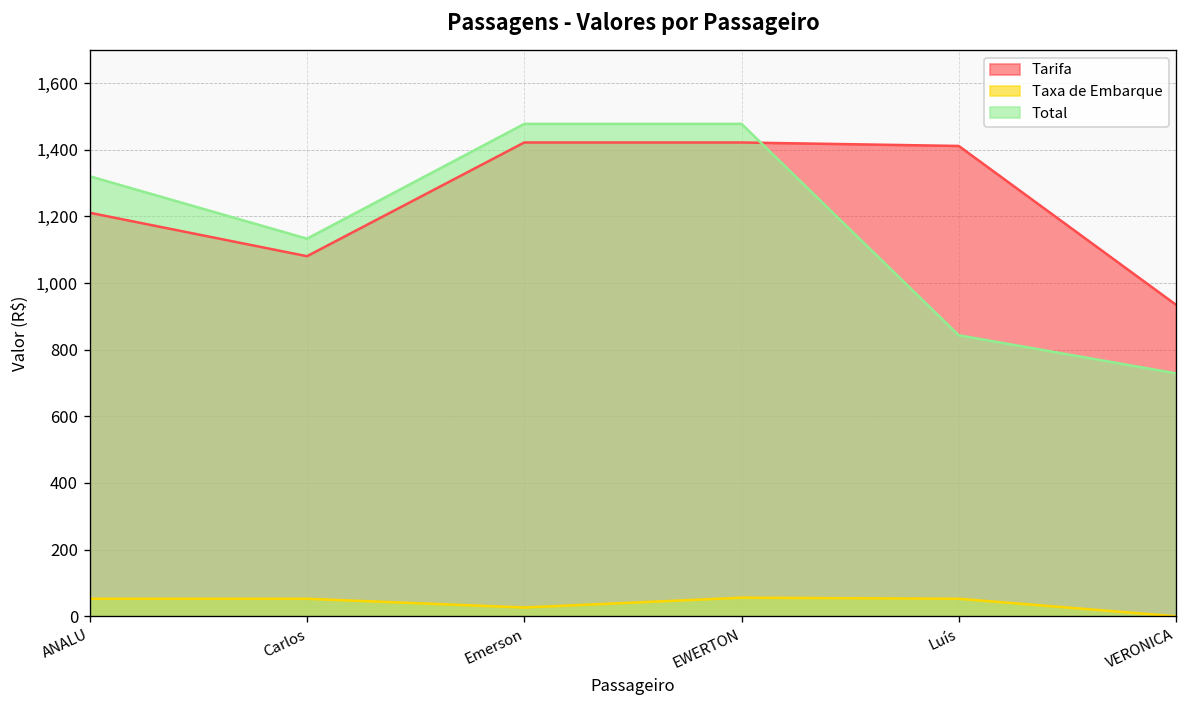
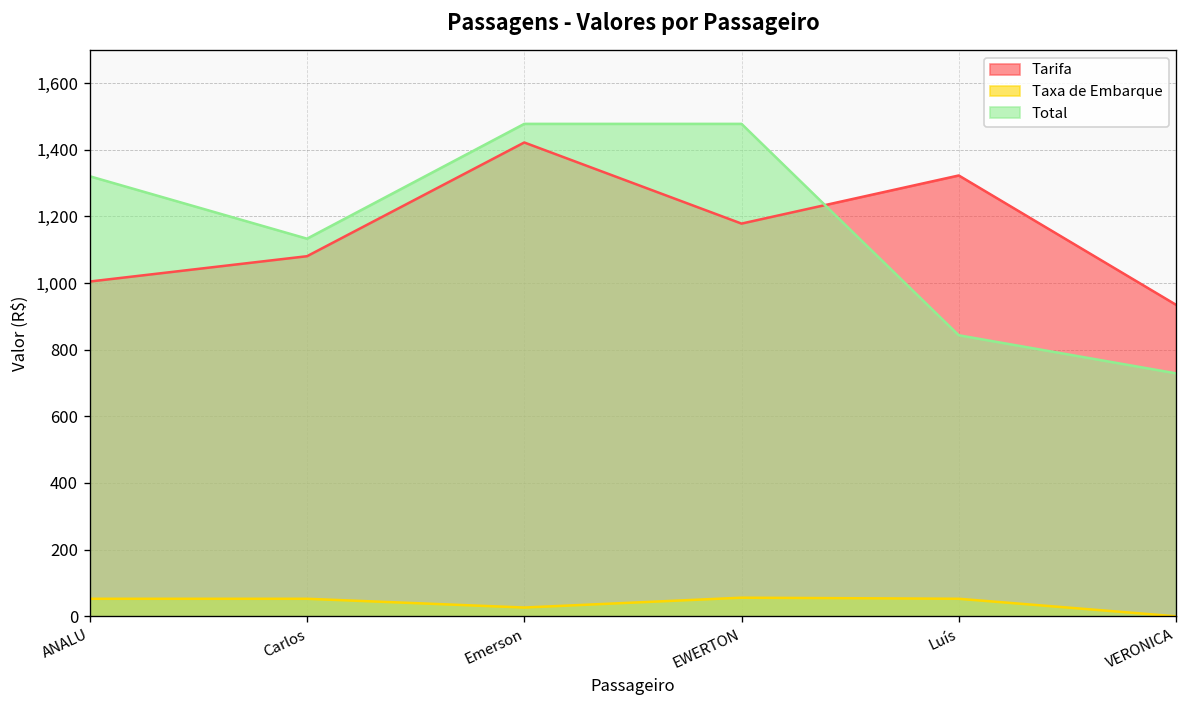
Tarifa, ANALU: 1,210 -> 1,000
Tarifa, EWERTON: 1,420 -> 1,180
Tarifa, Luís: 1,410 -> 1,320
